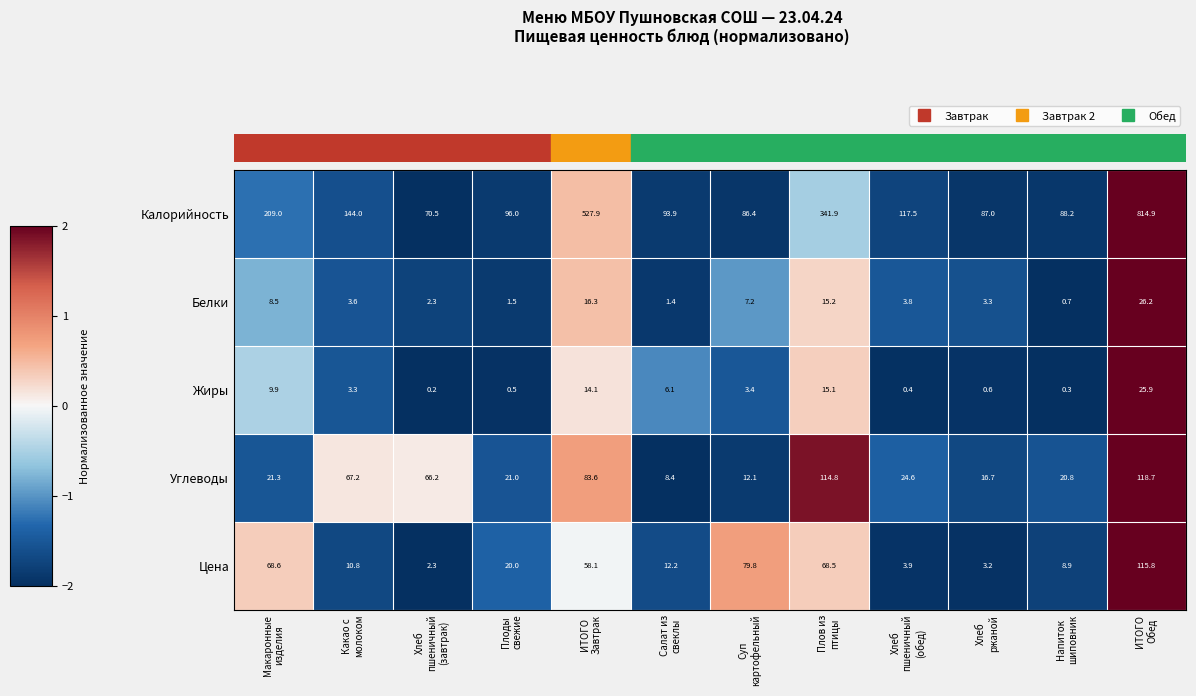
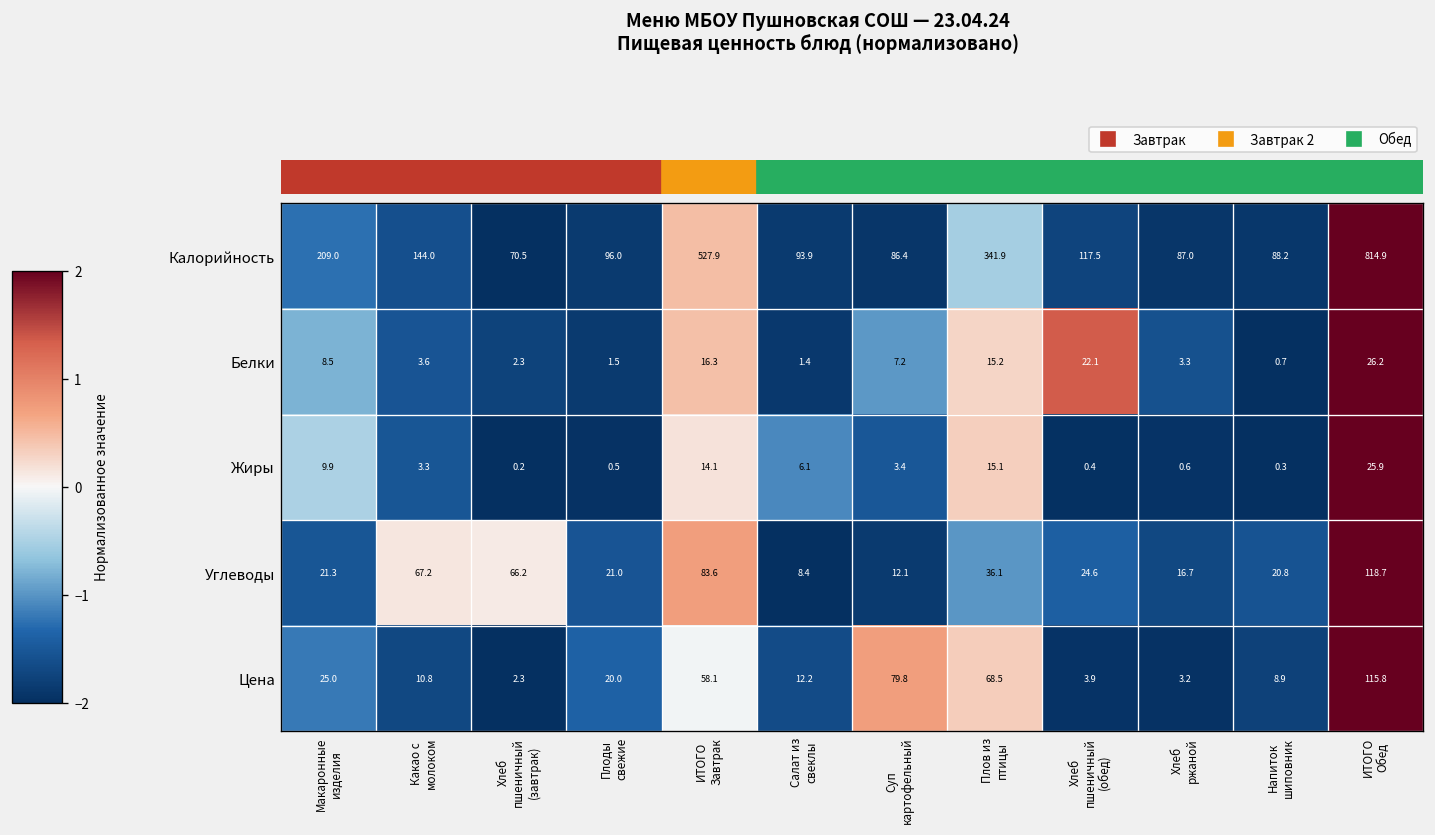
Белки, Хлеб пшеничный (обед): 3.8 -> 22.1
Углеводы, Плов из птицы: 114.8 -> 36.1
Цена, Макаронные изделия: 68.6 -> 25.0
